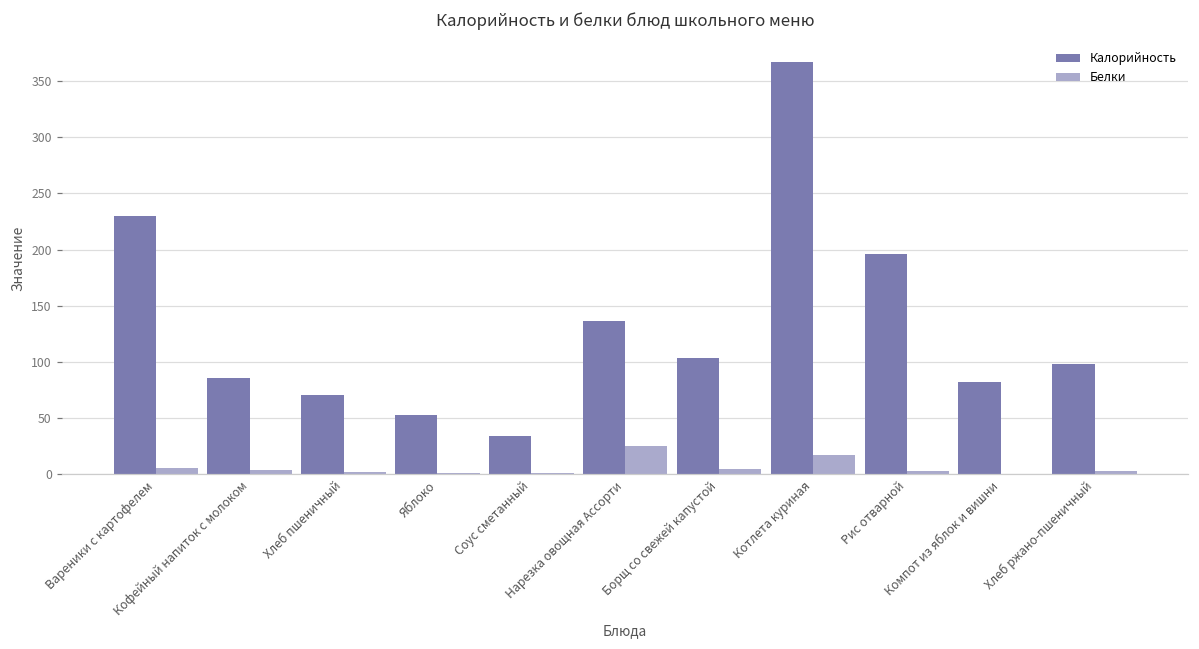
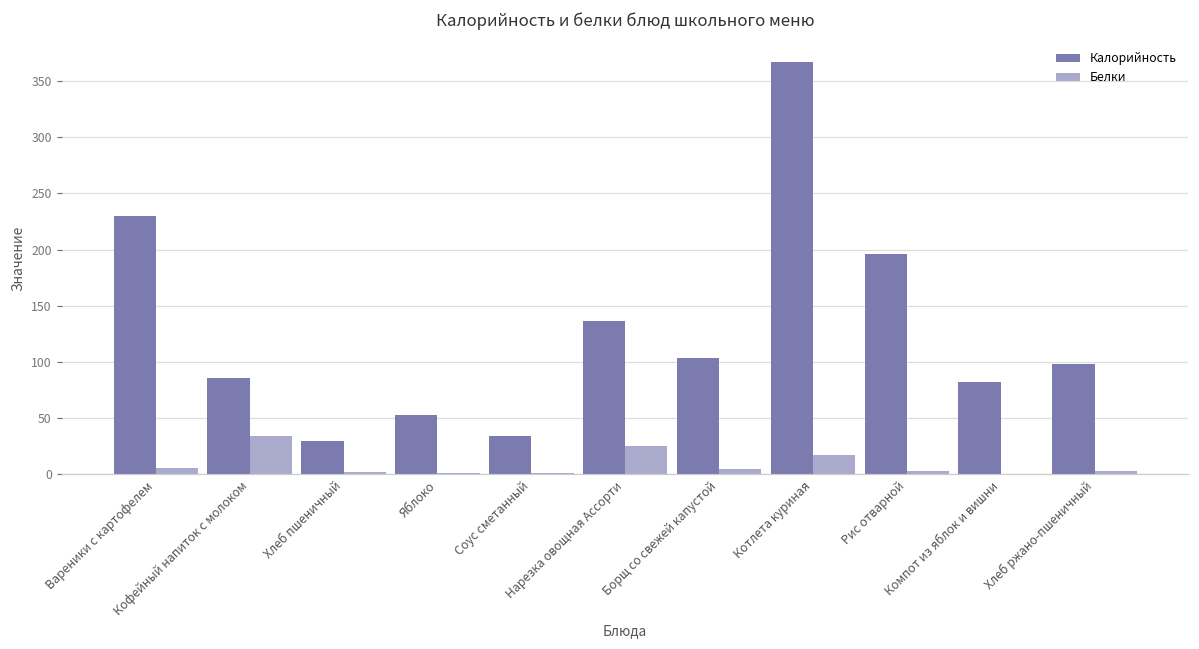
Белки, Кофейный напиток с молоком: 4 -> 34
Калорийность, Хлеб пшеничный: 70 -> 30
